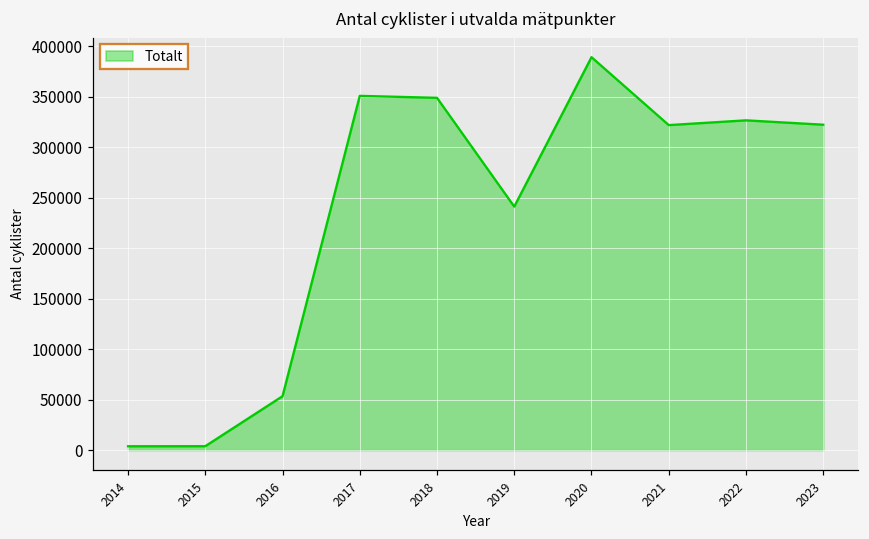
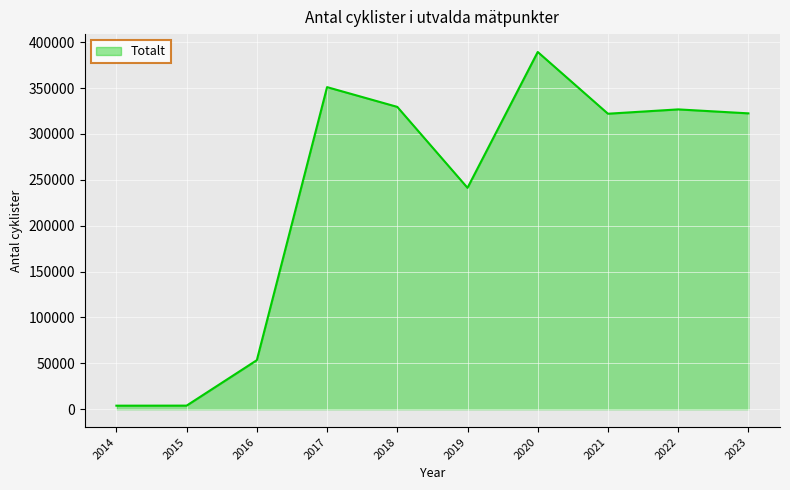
2018: 350000 -> 330000
